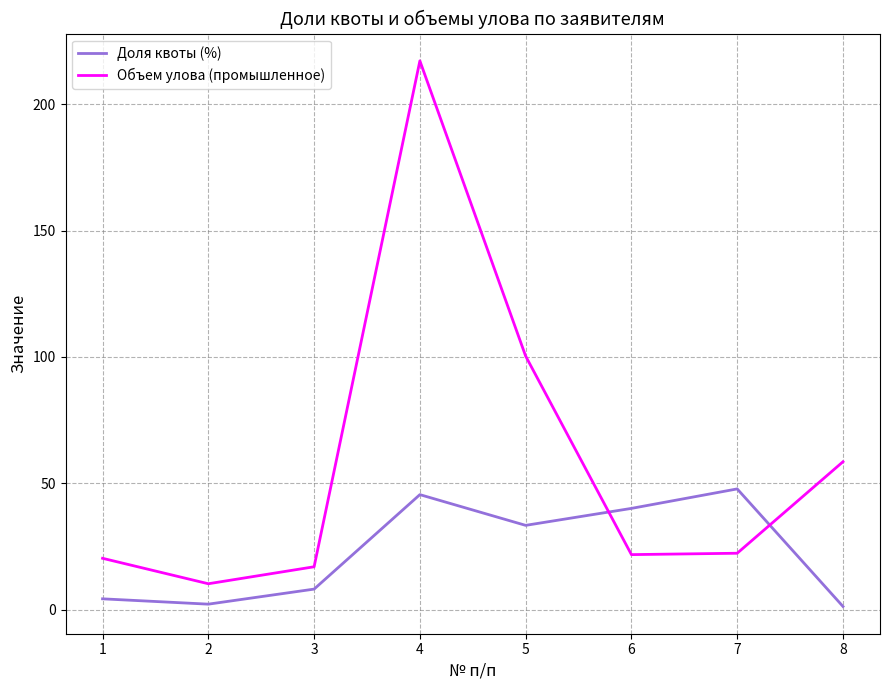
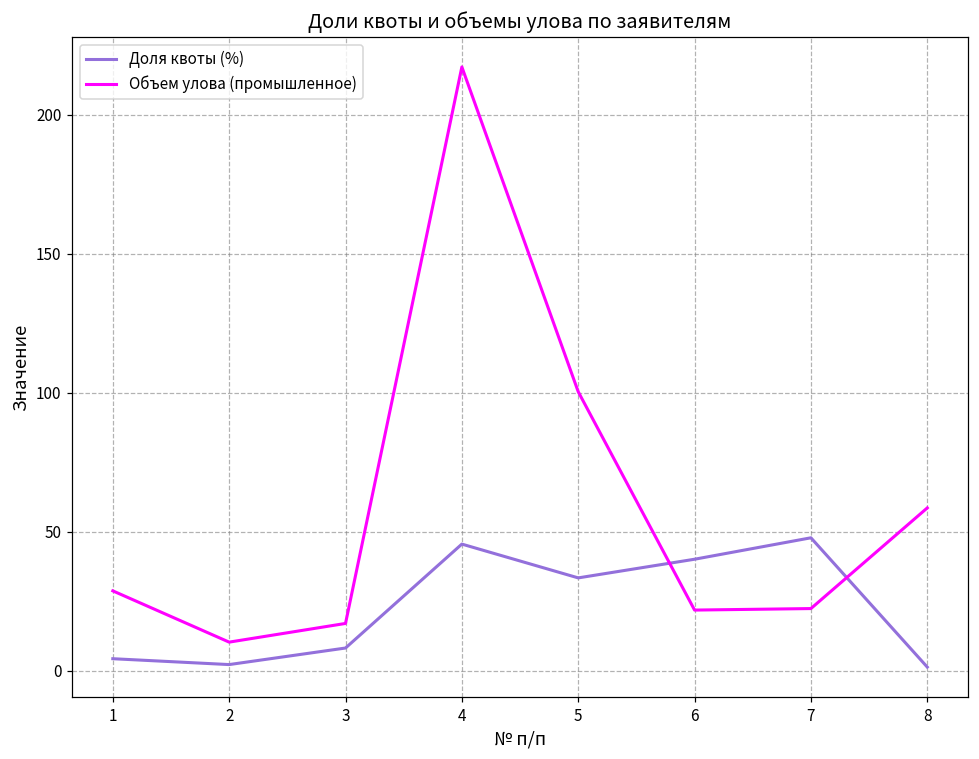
Объем улова (промышленное), 1: 20 -> 29
